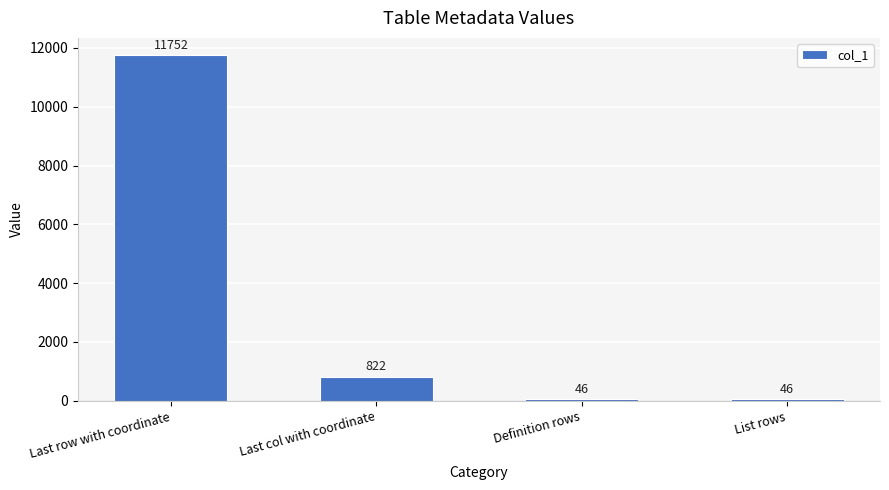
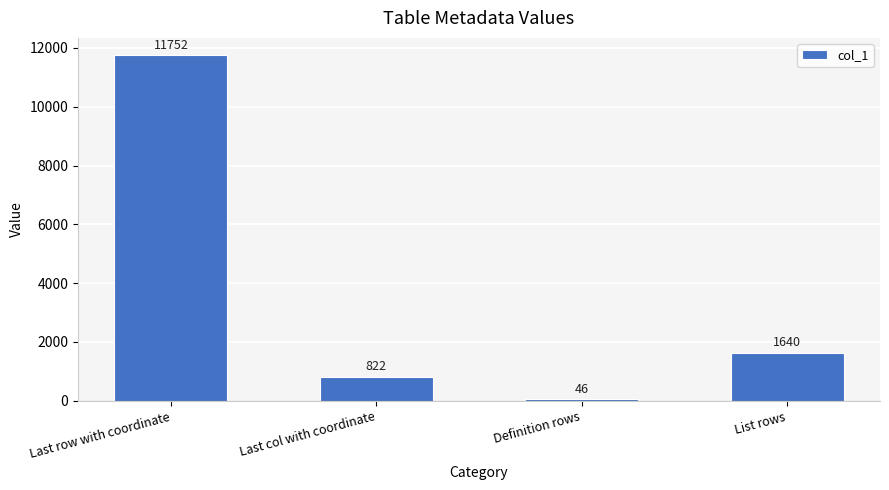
List rows: 46 -> 1640
